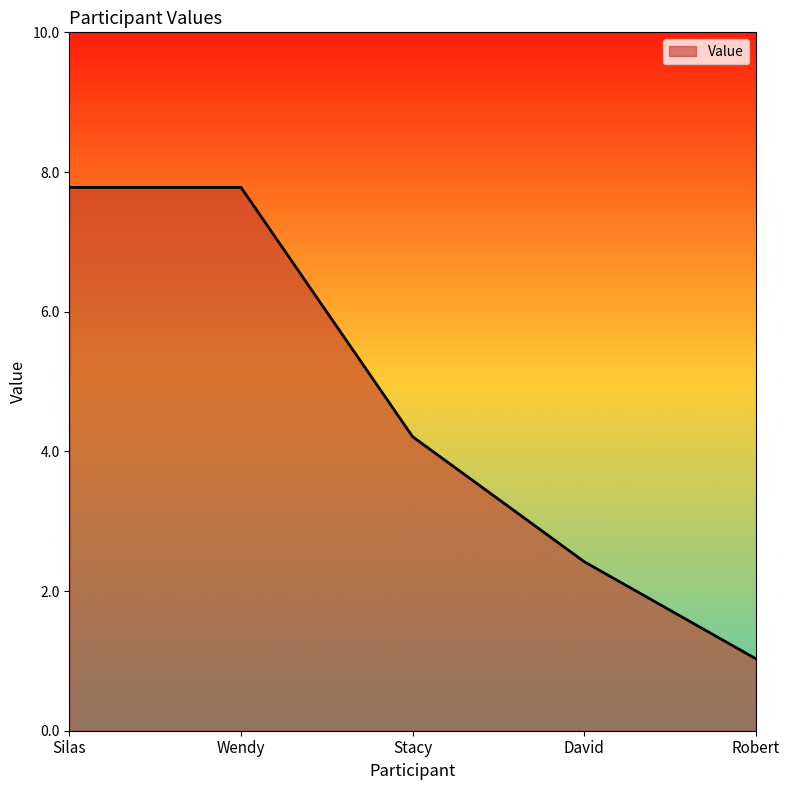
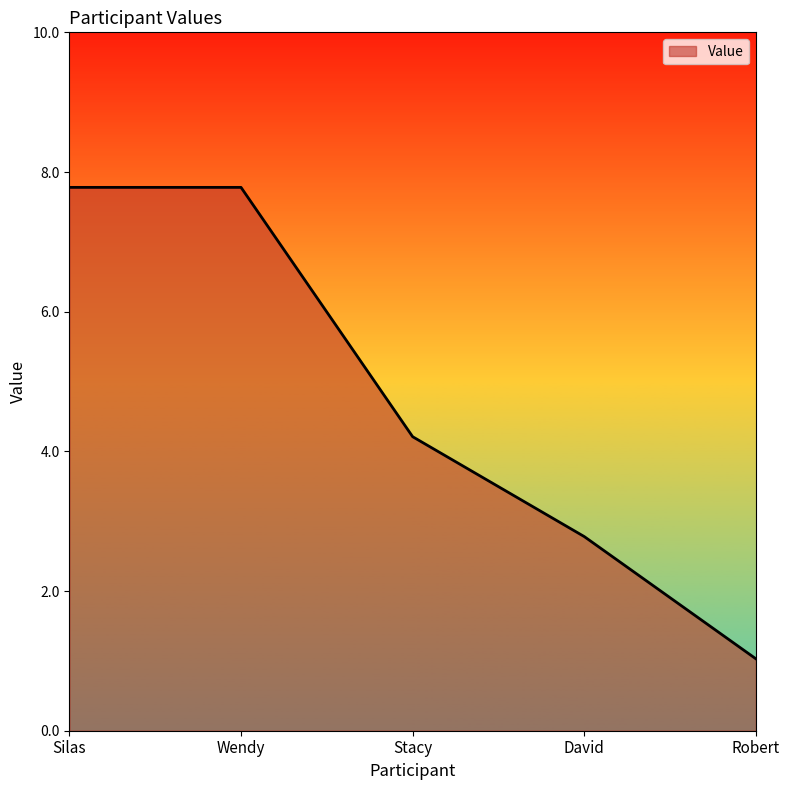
David: 2.4 -> 2.8
